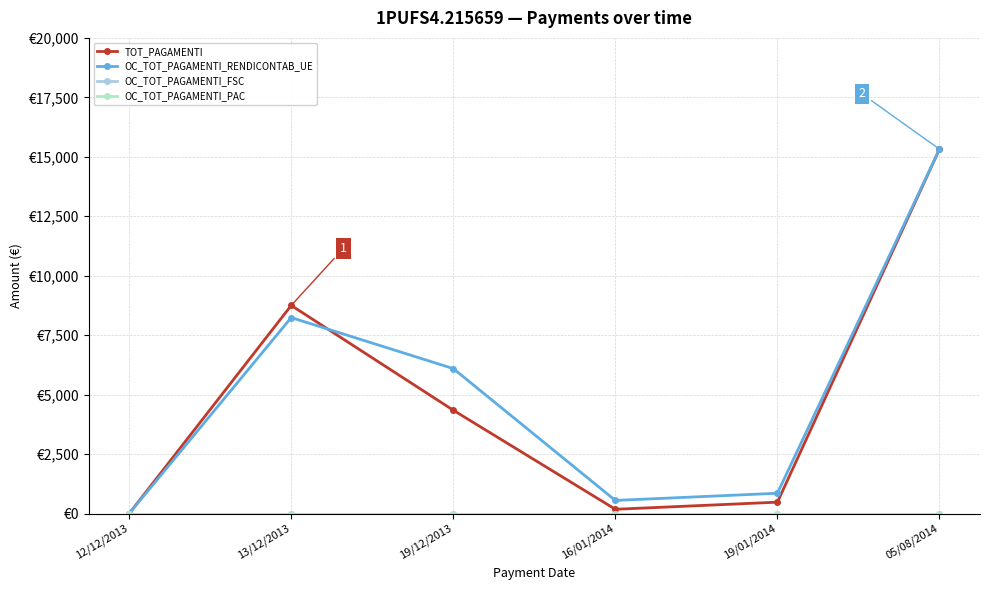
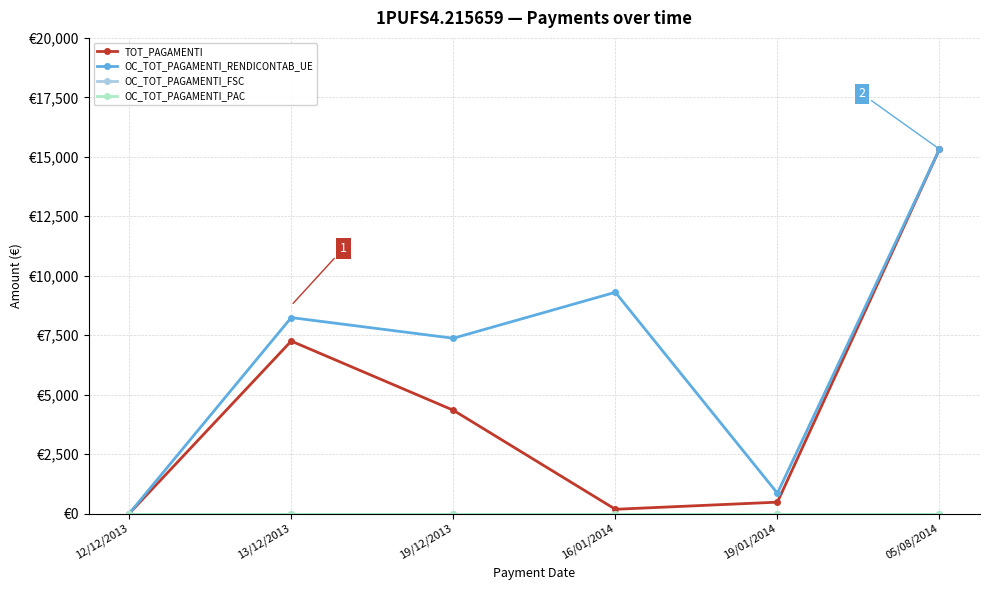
TOT_PAGAMENTI, 13/12/2013: €8,800 -> €7,300
OC_TOT_PAGAMENTI_RENDICONTAB_UE, 19/12/2013: €6,100 -> €7,400
OC_TOT_PAGAMENTI_RENDICONTAB_UE, 16/01/2014: €600 -> €9,300
